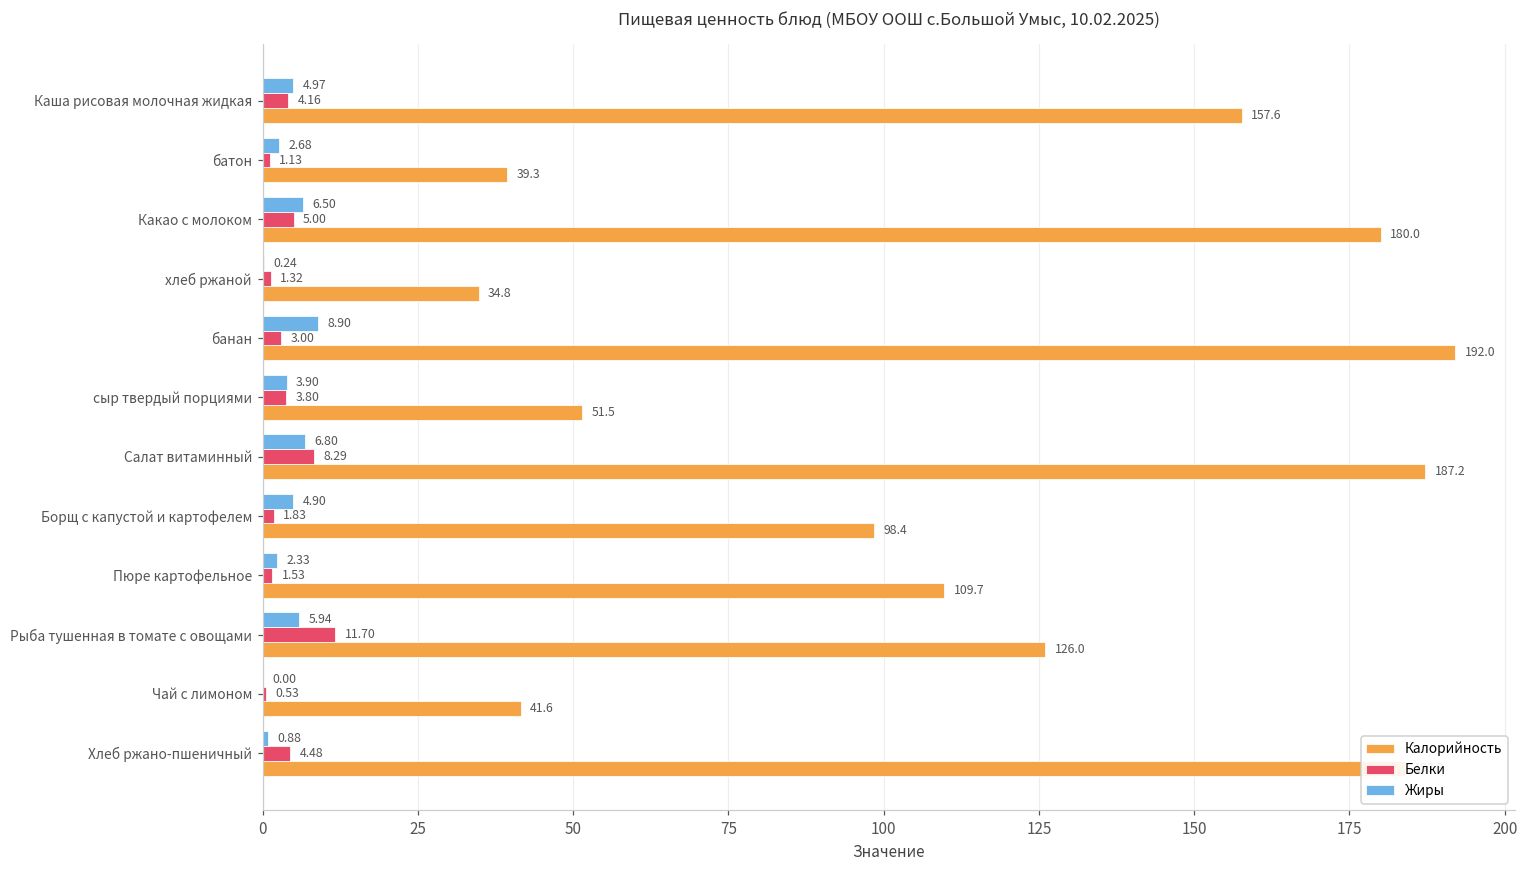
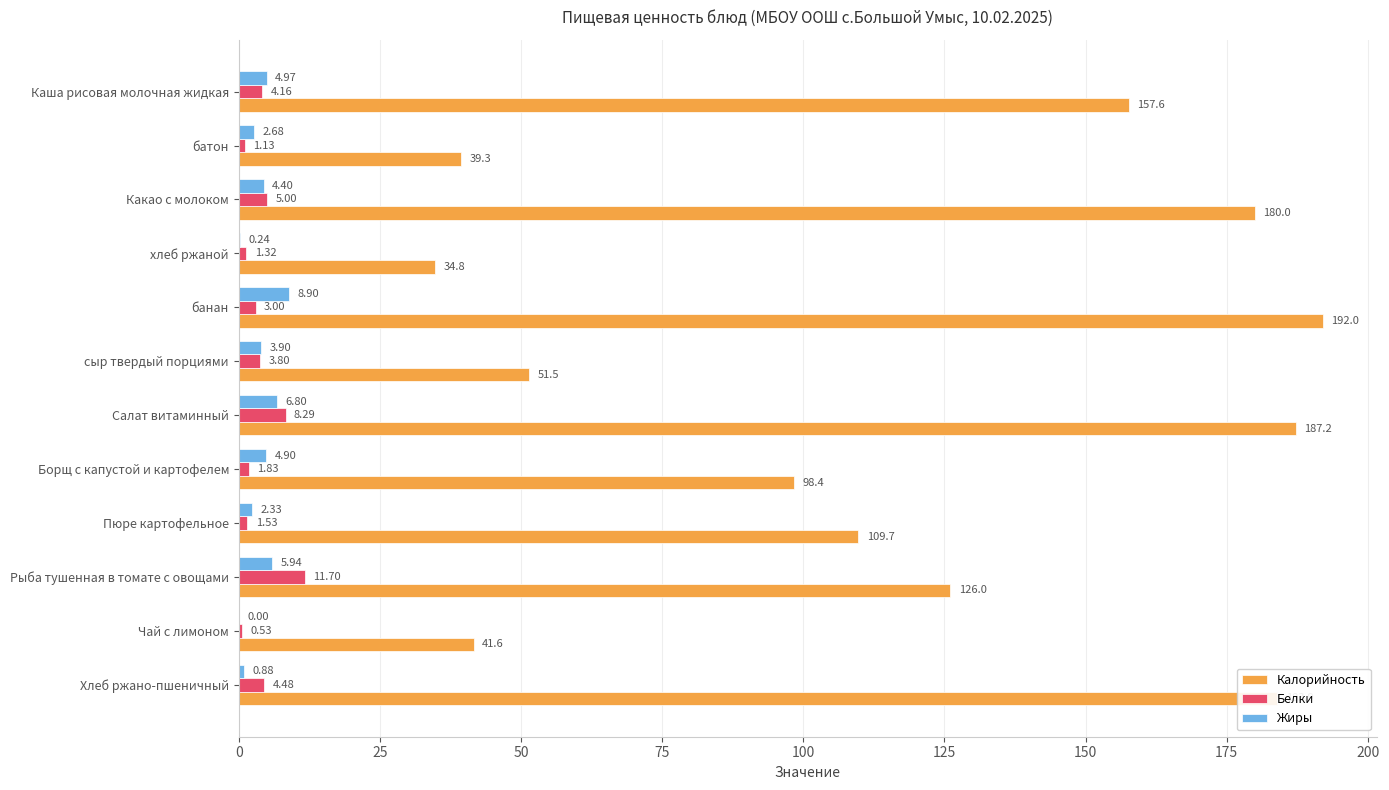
Жиры, Какао с молоком: 6.50 -> 4.40
